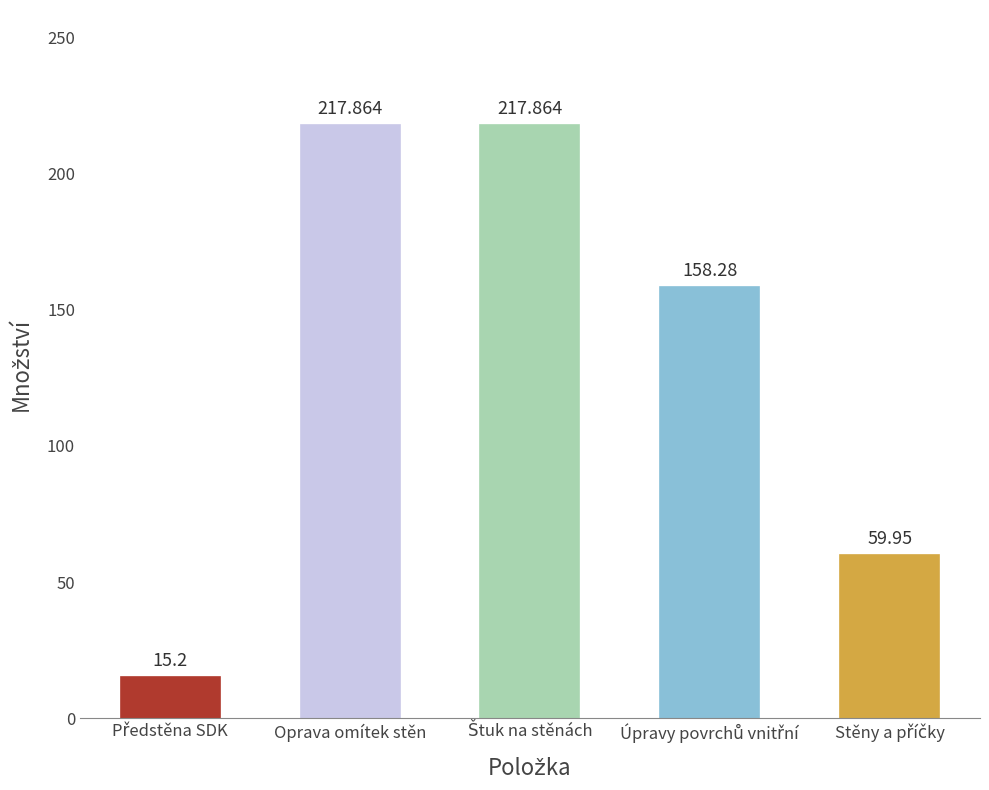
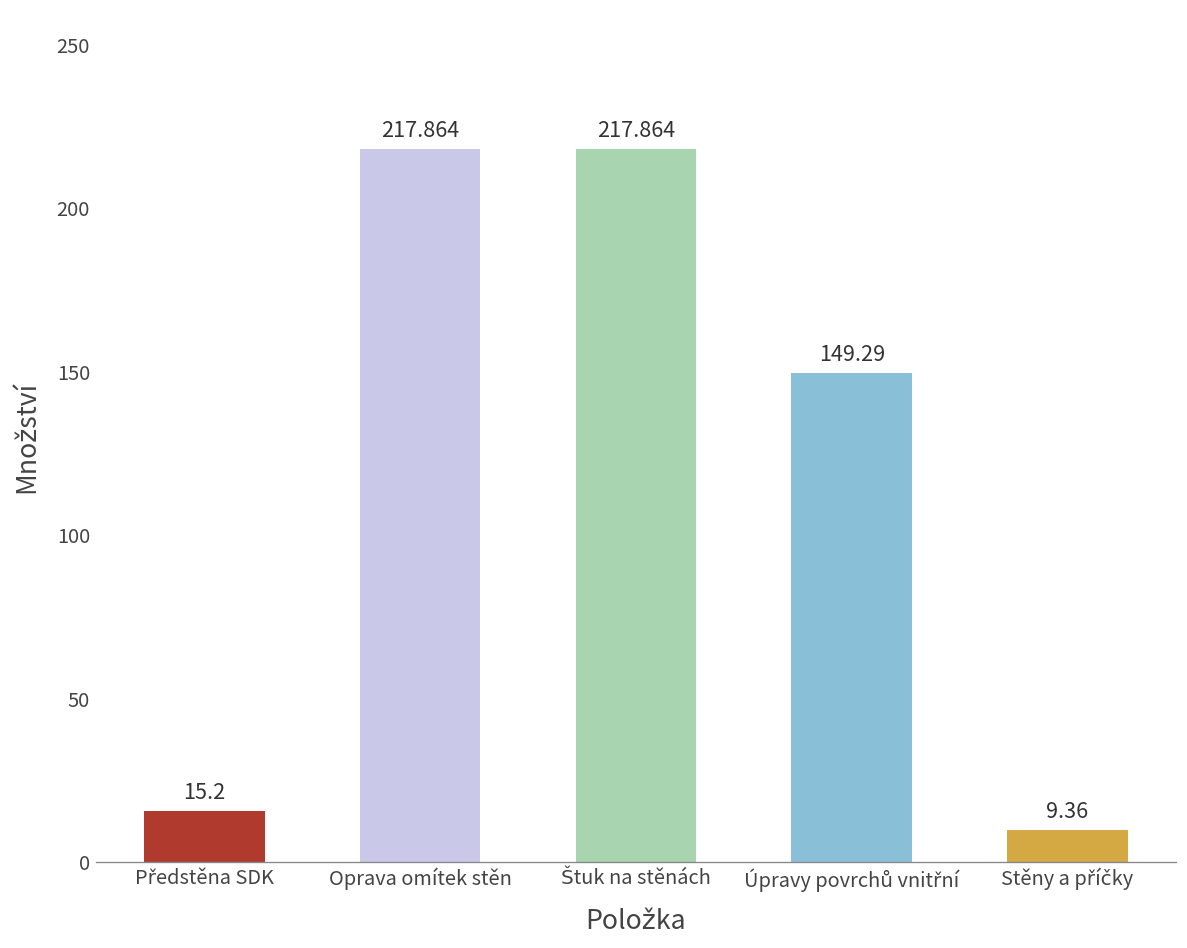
Úpravy povrchů vnitřní: 158.28 -> 149.29
Stěny a příčky: 59.95 -> 9.36
